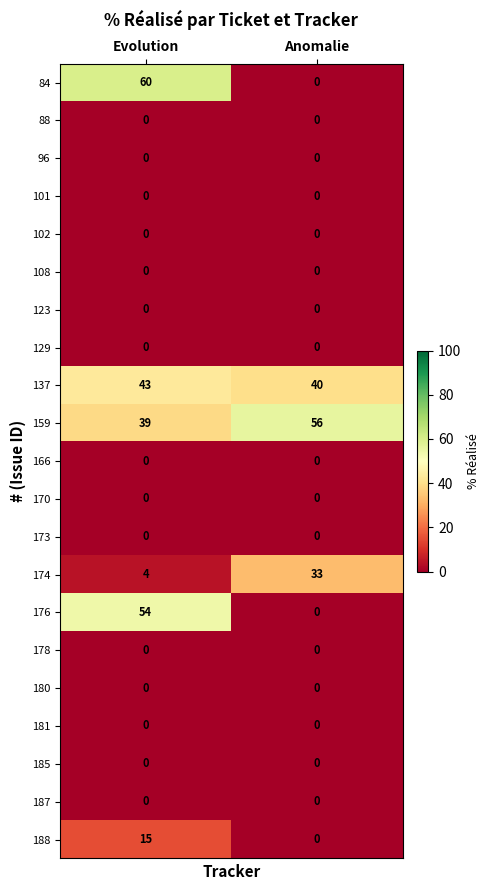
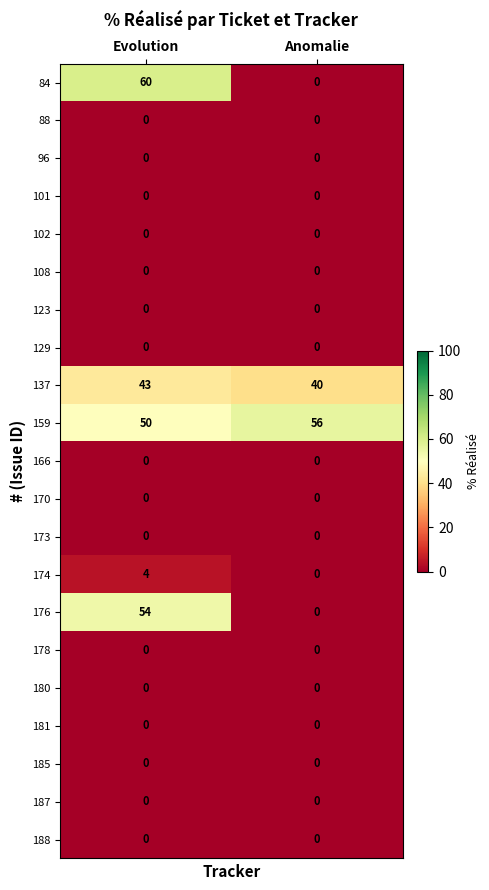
159, Evolution: 39 -> 50
174, Anomalie: 33 -> 0
188, Evolution: 15 -> 0
